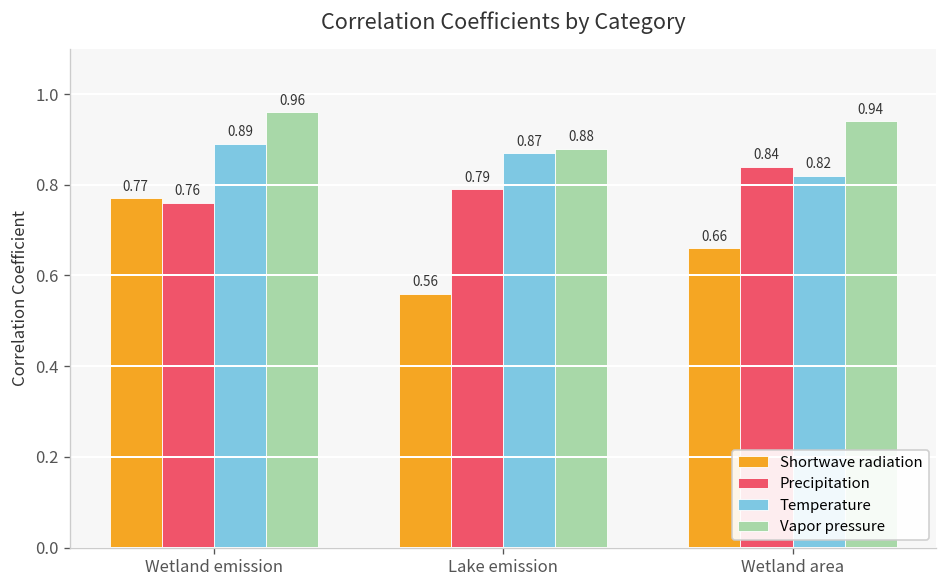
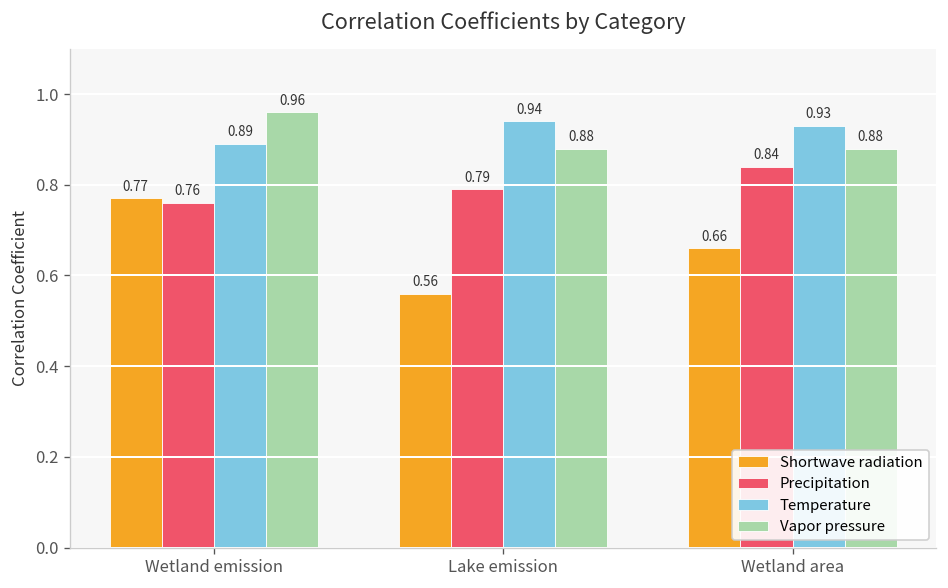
Temperature, Lake emission: 0.87 -> 0.94
Temperature, Wetland area: 0.82 -> 0.93
Vapor pressure, Wetland area: 0.94 -> 0.88
